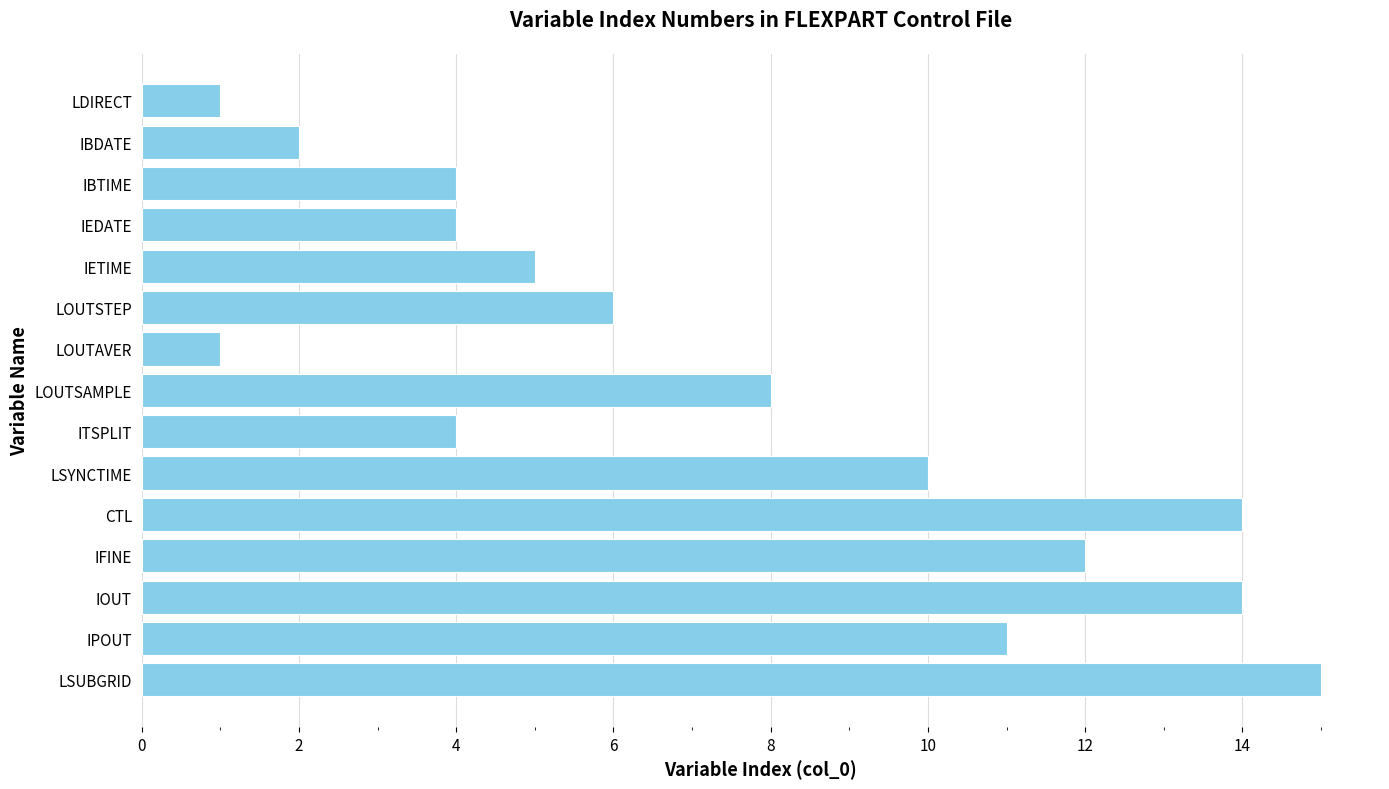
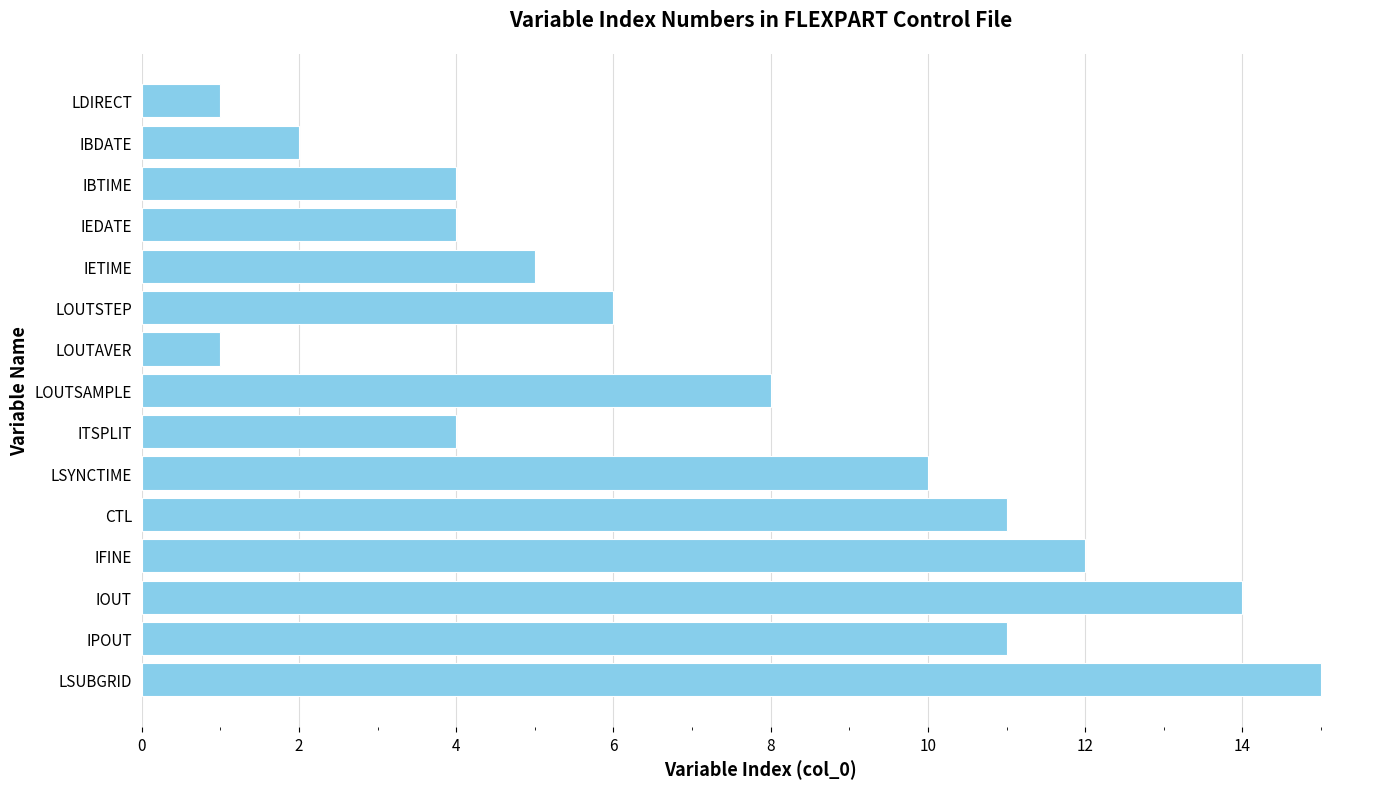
CTL: 14 -> 11
